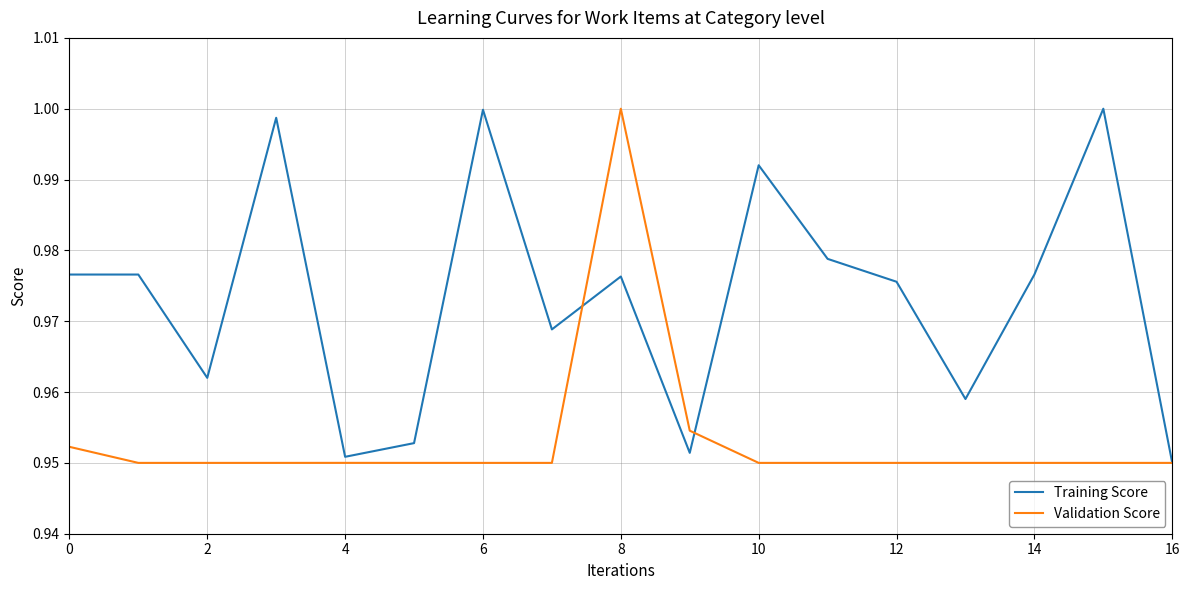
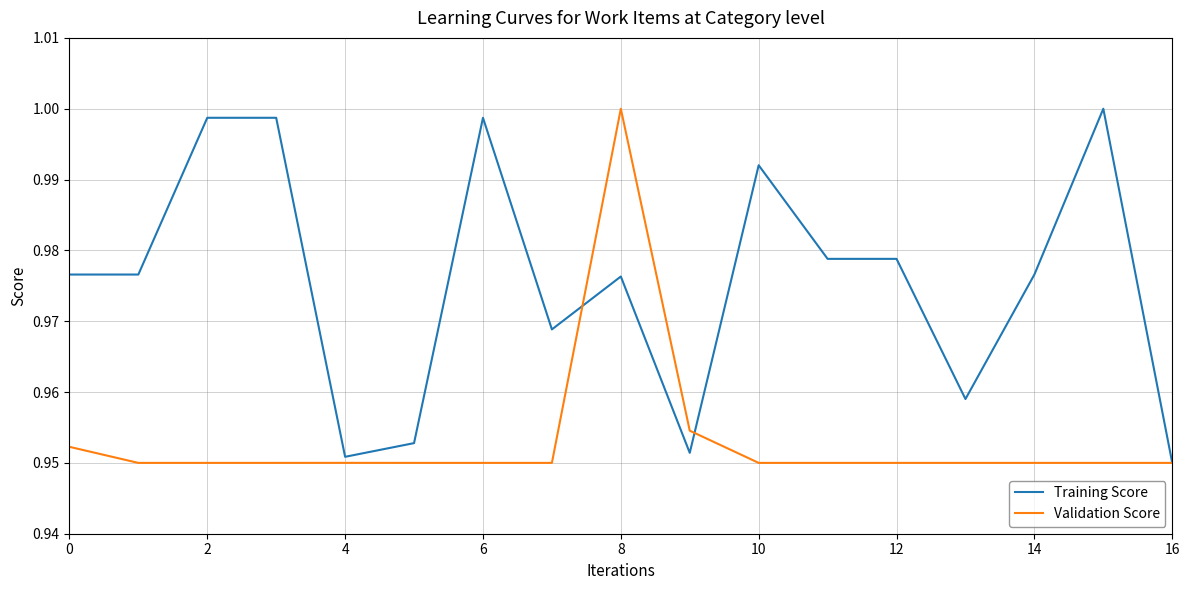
Training Score, 2: 0.962 -> 0.999
Training Score, 6: 1.000 -> 0.999
Training Score, 12: 0.976 -> 0.979
